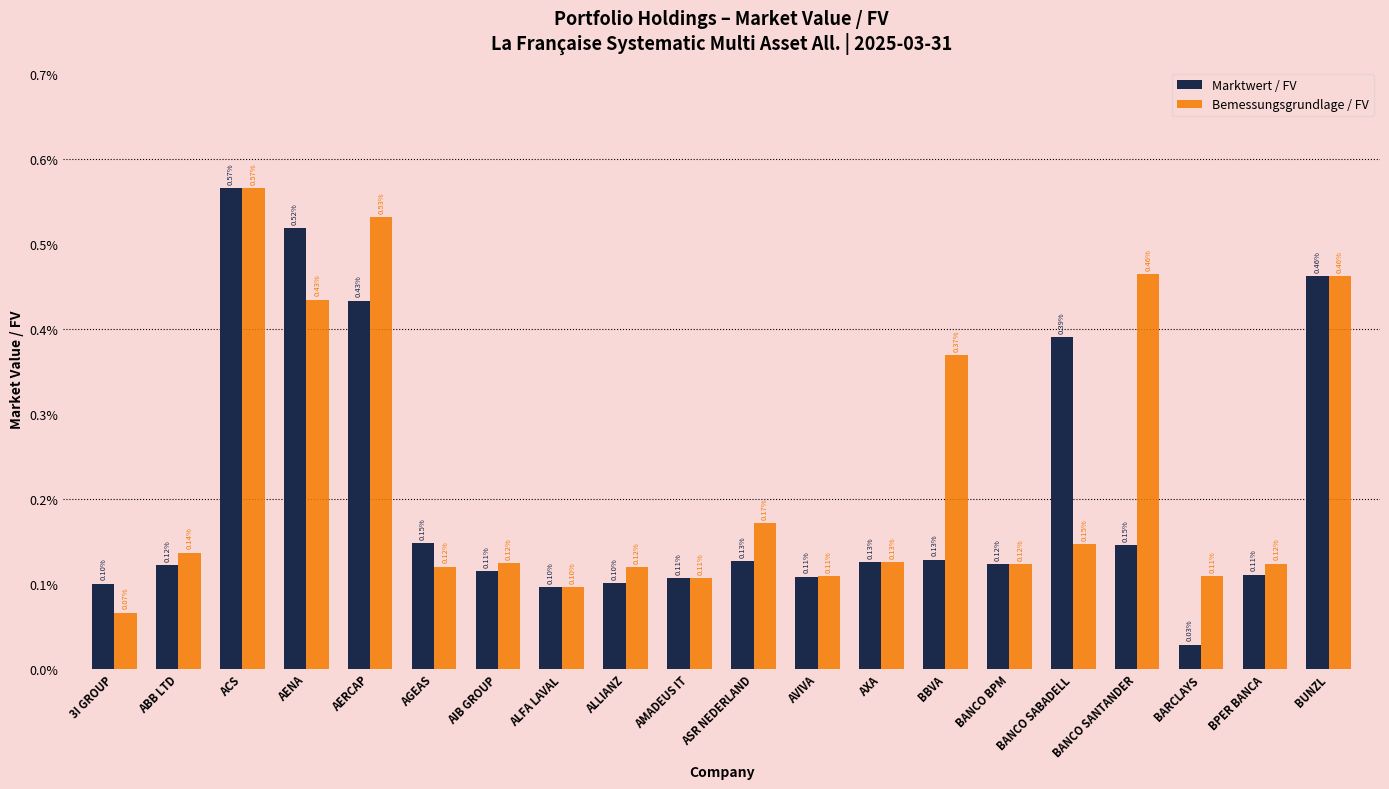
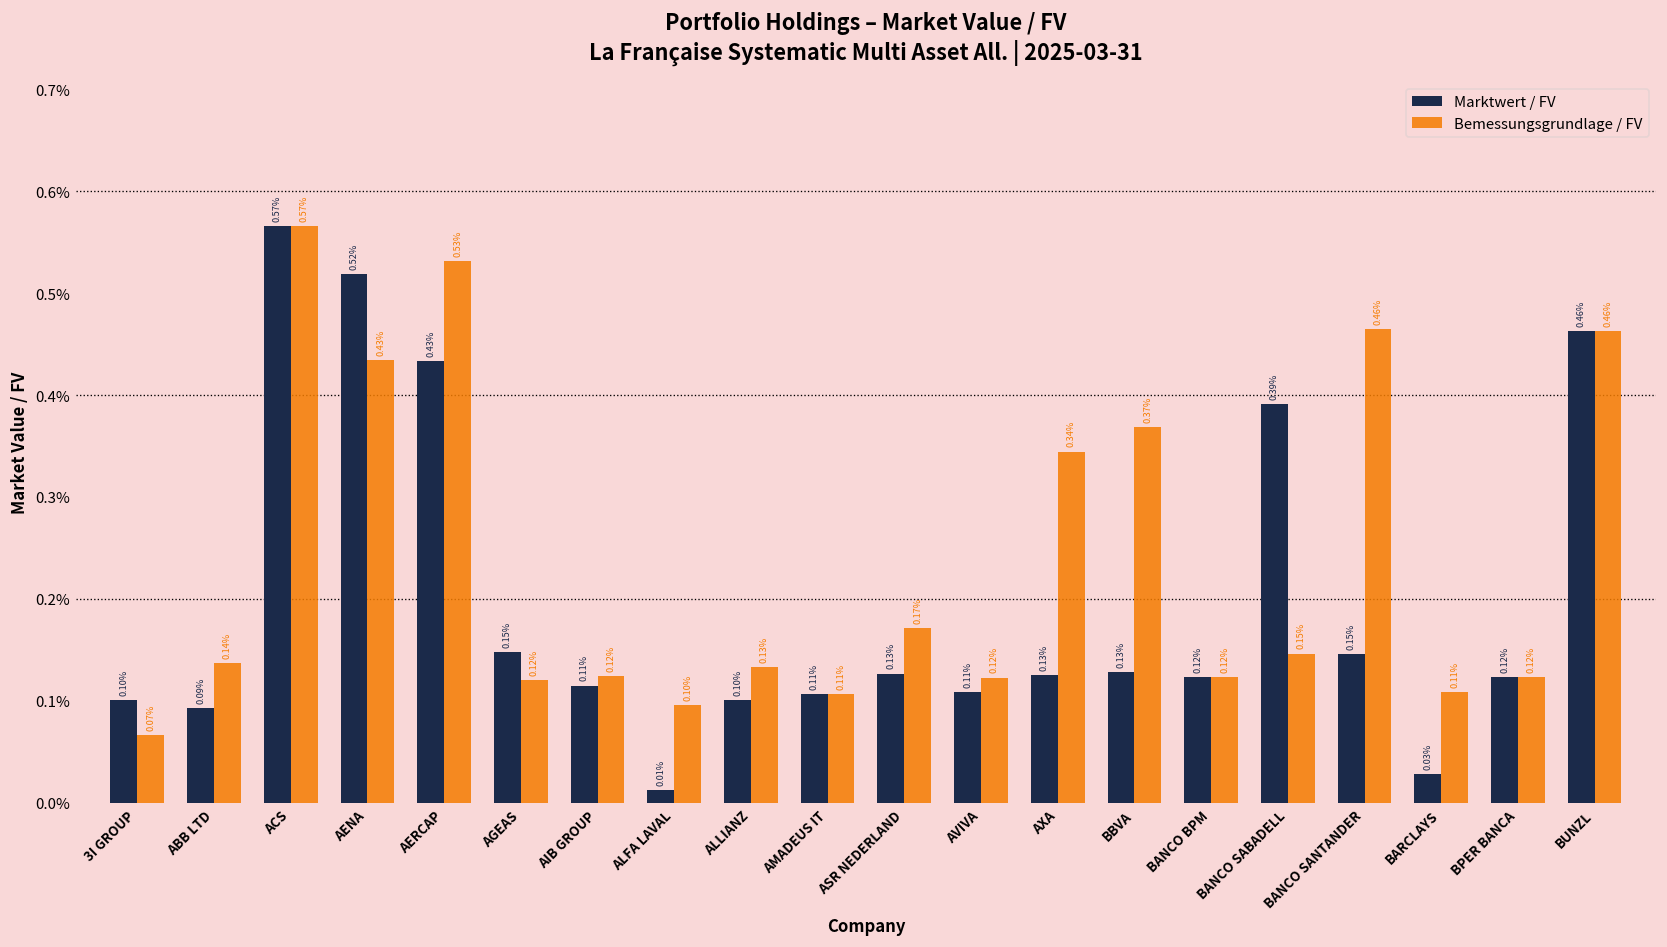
Marktwert / FV, ABB LTD: 0.12% -> 0.09%
Marktwert / FV, ALFA LAVAL: 0.10% -> 0.01%
Bemessungsgrundlage / FV, ALLIANZ: 0.12% -> 0.13%
Bemessungsgrundlage / FV, AVIVA: 0.11% -> 0.12%
Bemessungsgrundlage / FV, AXA: 0.13% -> 0.34%
Marktwert / FV, BPER BANCA: 0.11% -> 0.12%
